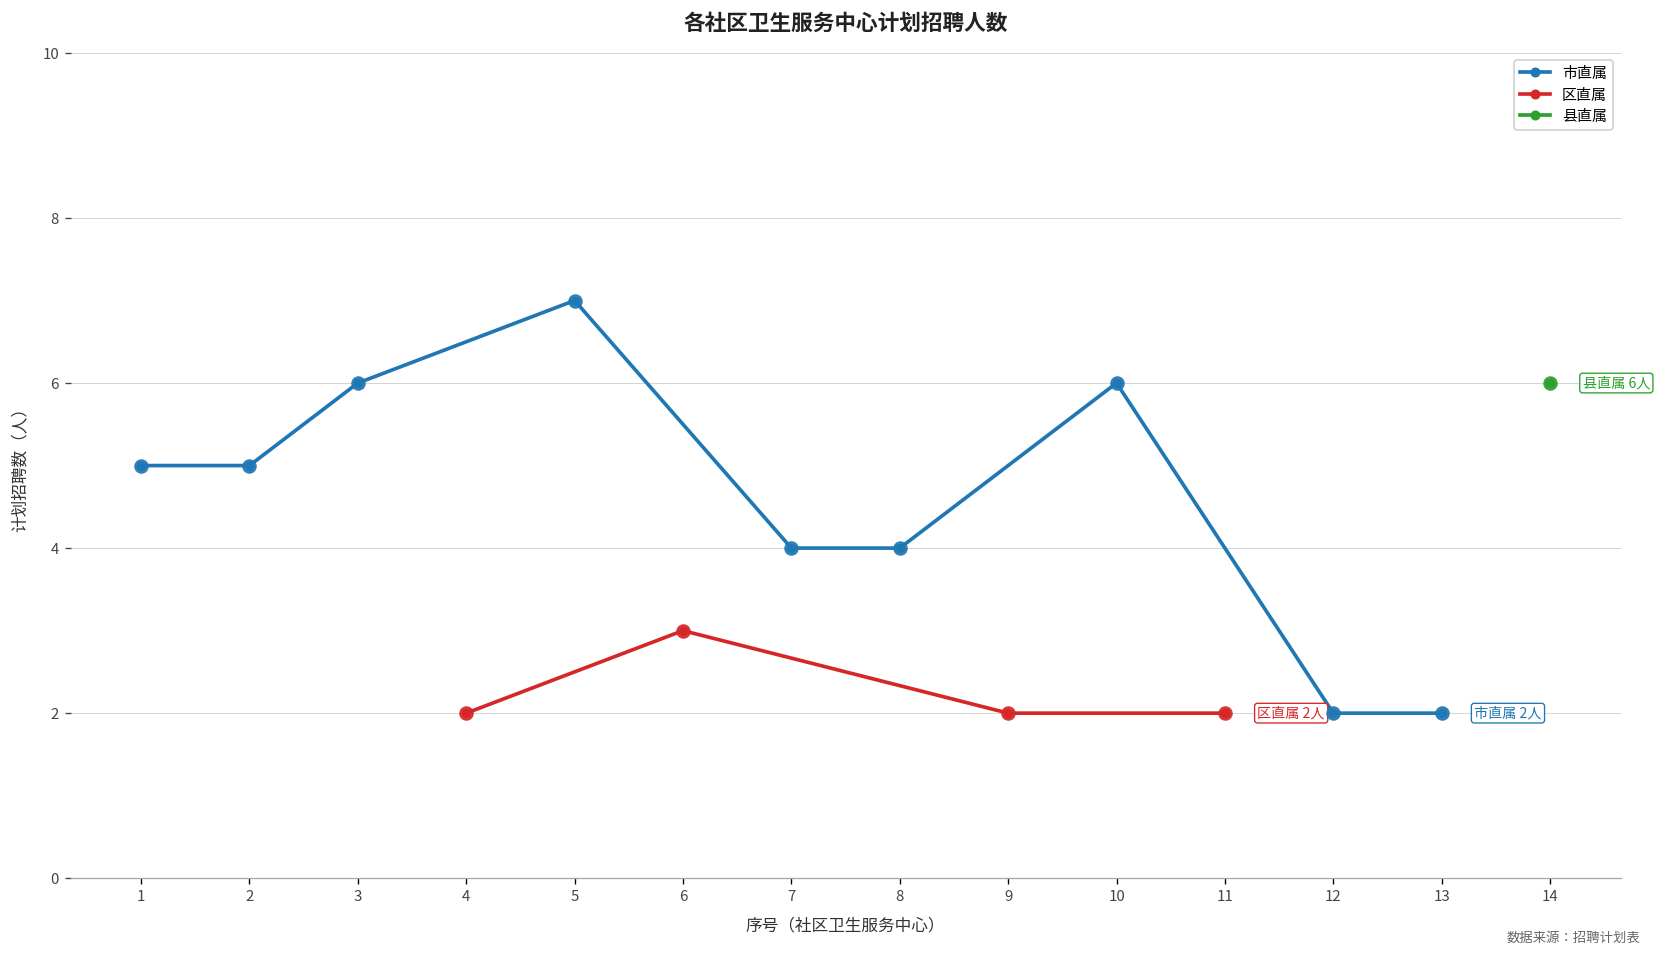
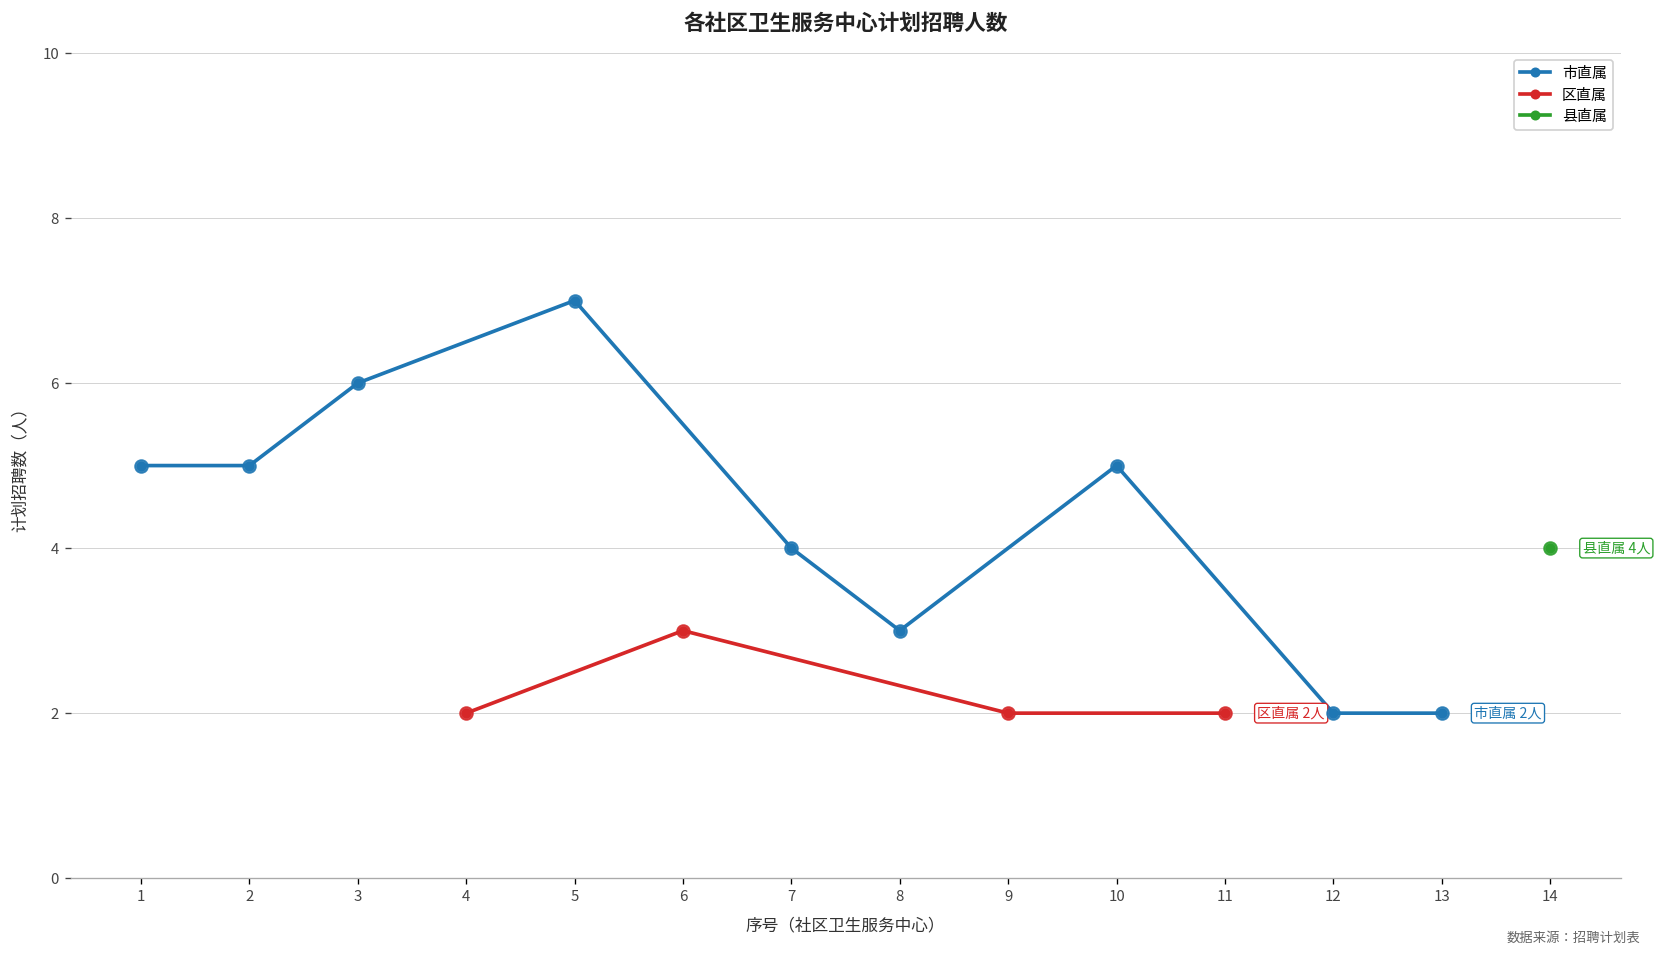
市直属, 8: 4 -> 3
市直属, 10: 6 -> 5
县直属, 14: 6人 -> 4人
